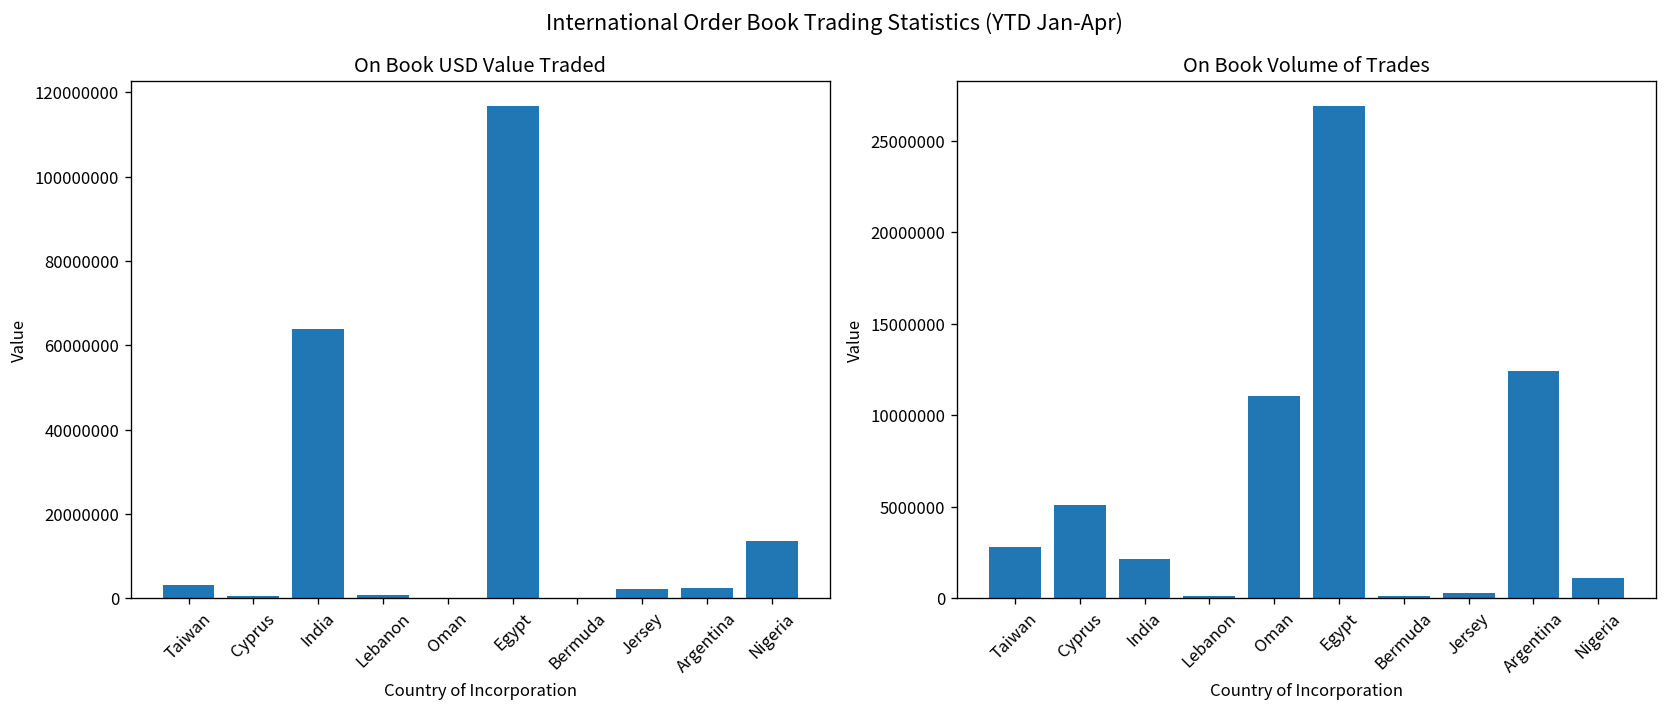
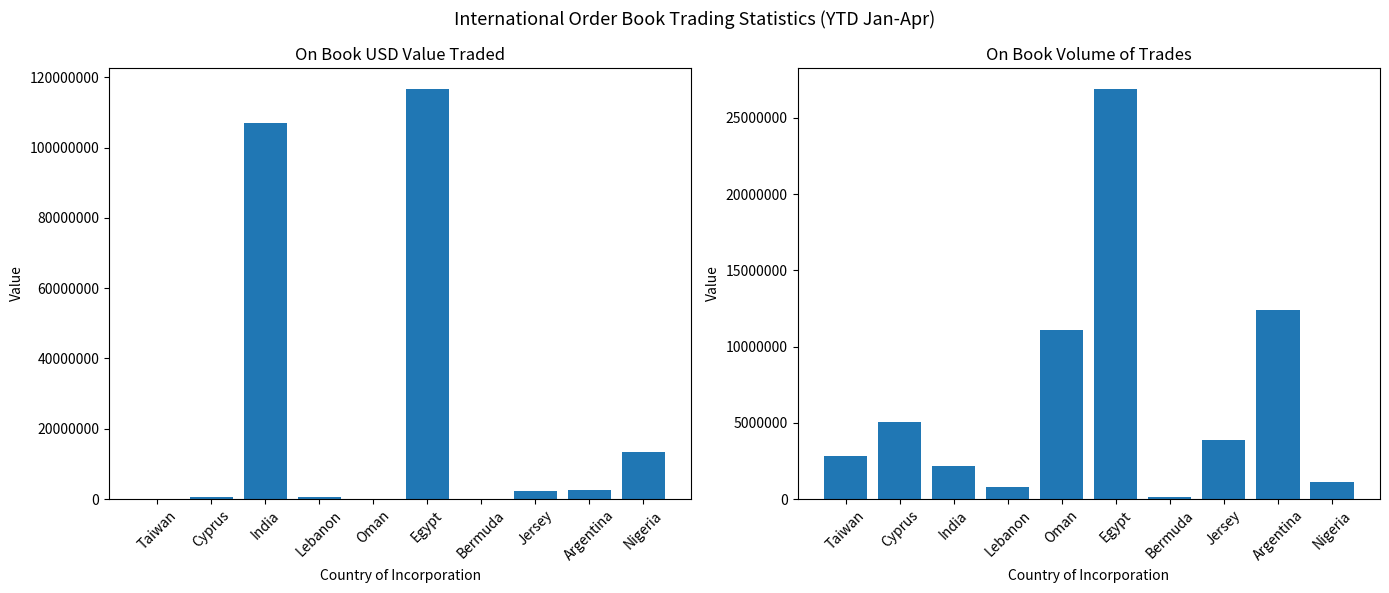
On Book USD Value Traded, Taiwan: 3000000 -> 0
On Book USD Value Traded, India: 64000000 -> 107000000
On Book Volume of Trades, Lebanon: 100000 -> 800000
On Book Volume of Trades, Jersey: 300000 -> 3800000
